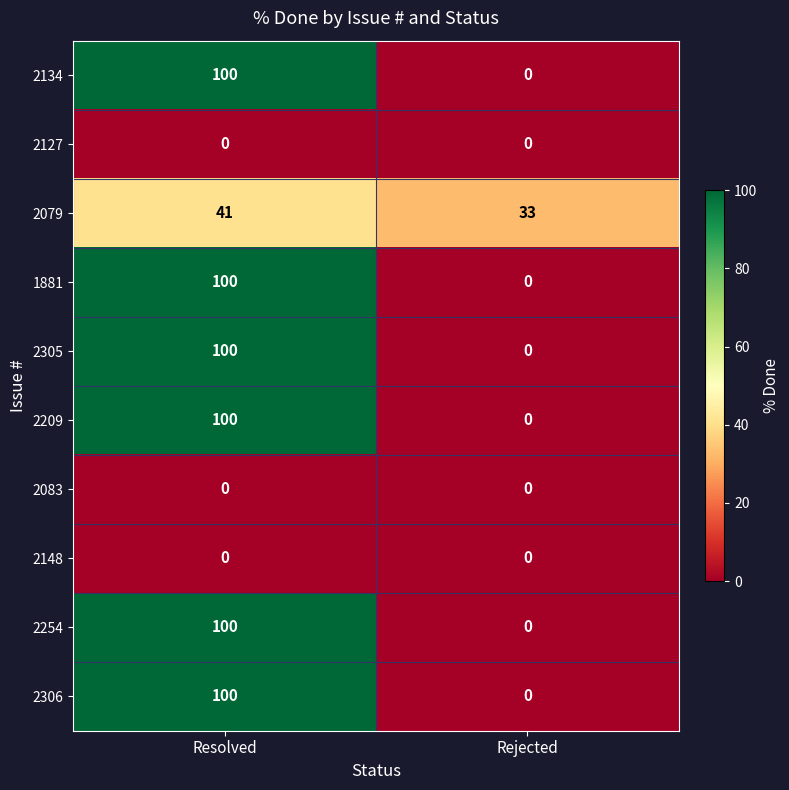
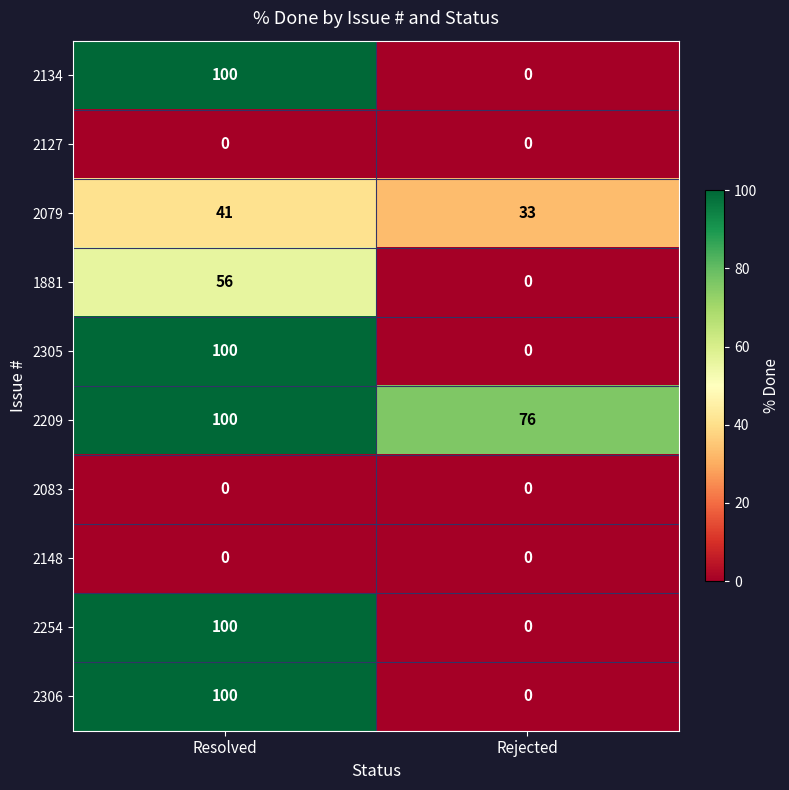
1881, Resolved: 100 -> 56
2209, Rejected: 0 -> 76
